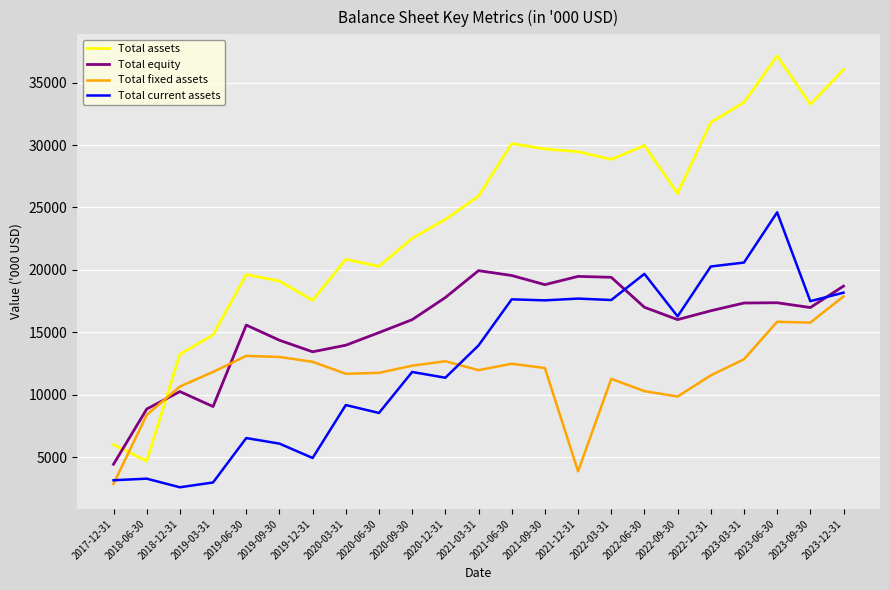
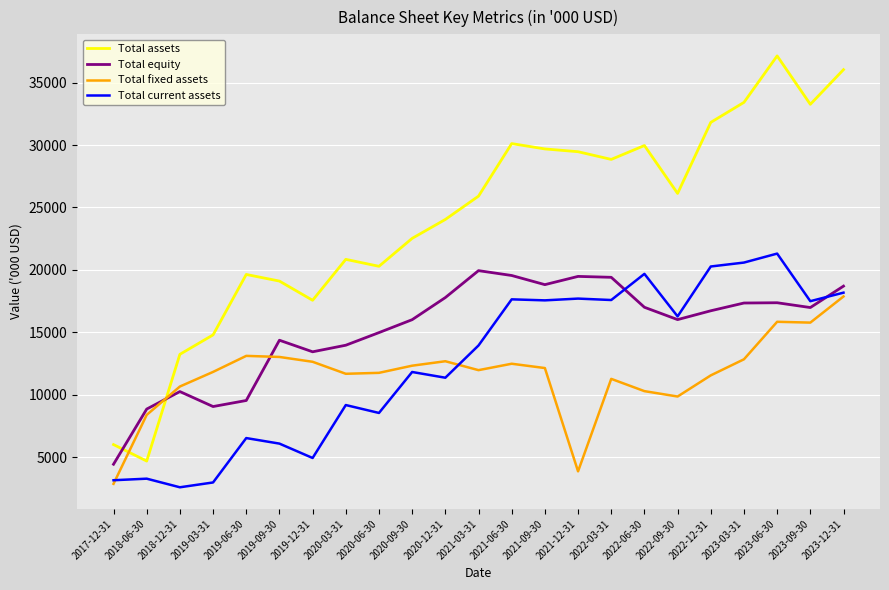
Total equity, 2019-06-30: 15600 -> 9500
Total current assets, 2023-06-30: 24600 -> 21300
